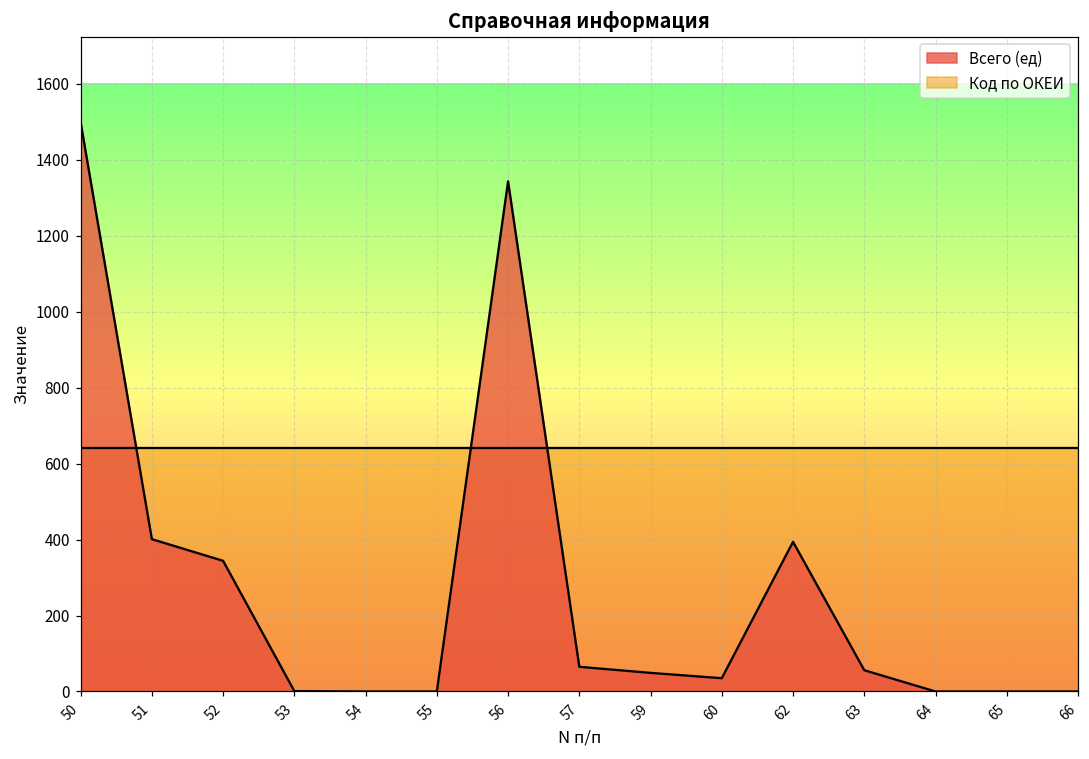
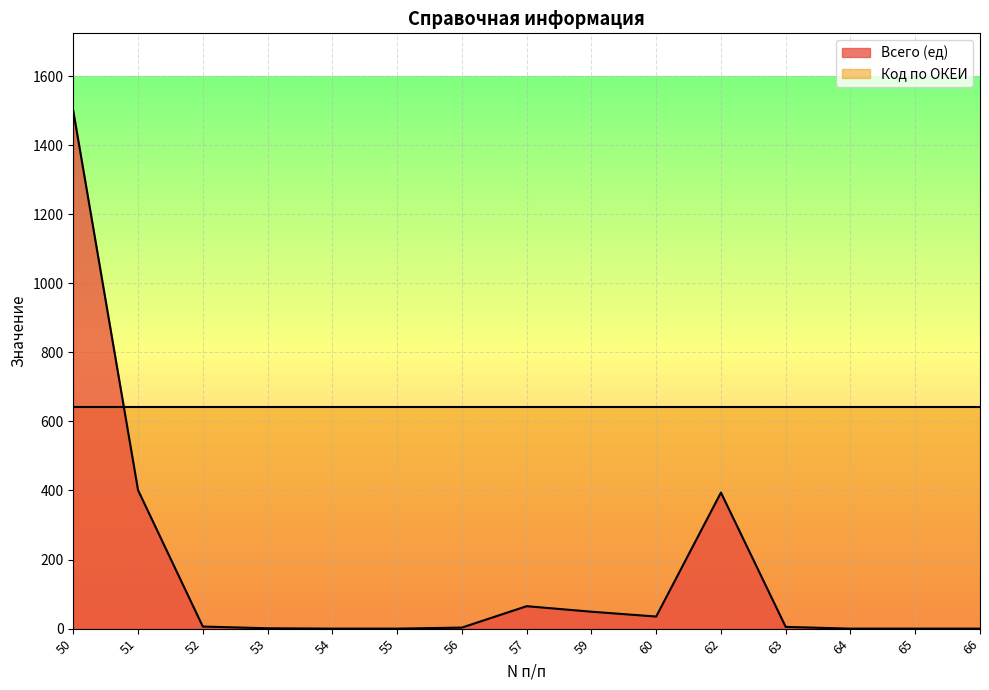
Всего (ед), 52: 340 -> 10
Всего (ед), 56: 1340 -> 0
Всего (ед), 63: 60 -> 10
